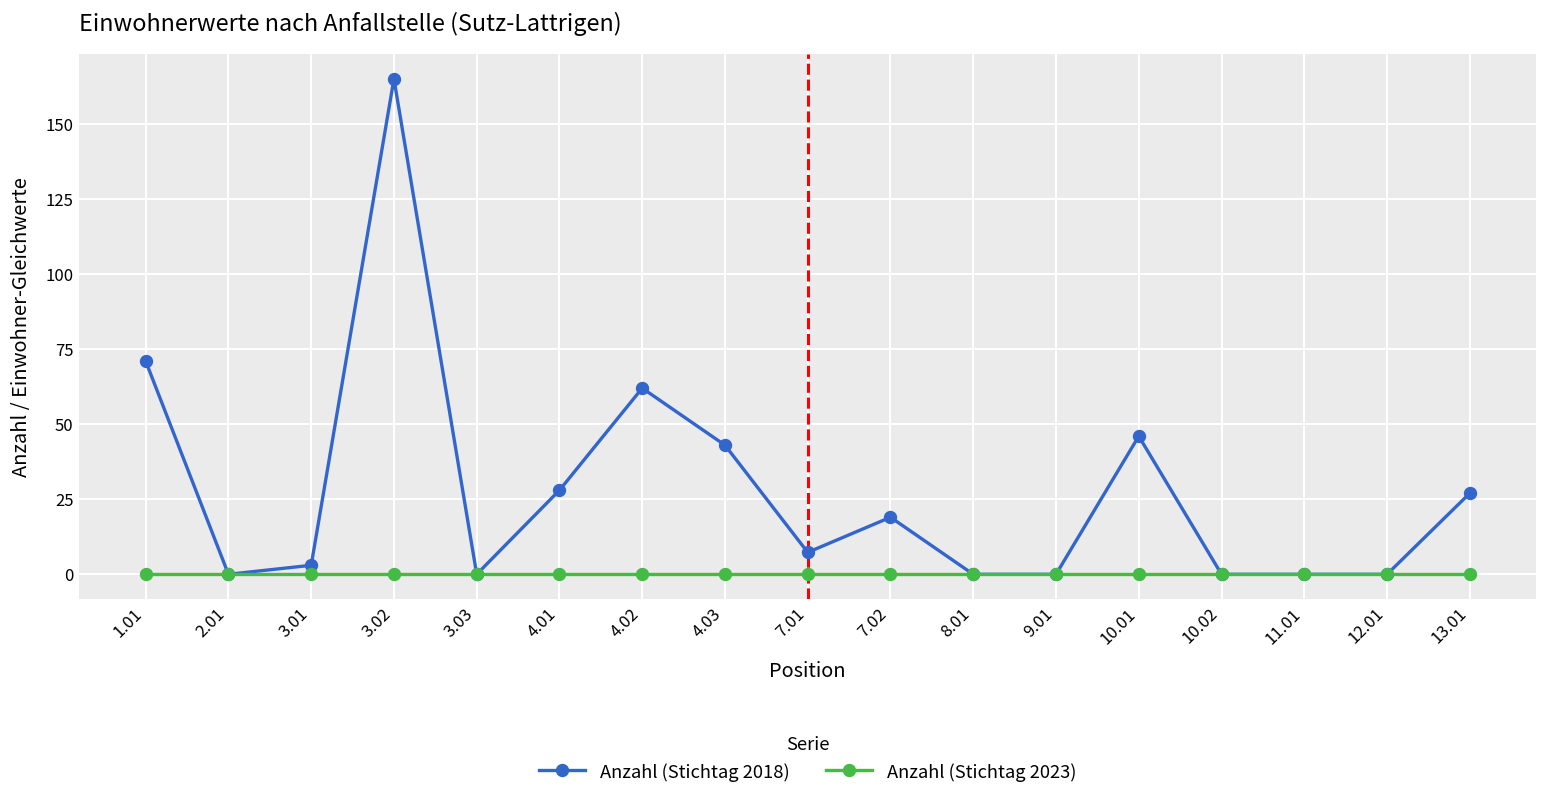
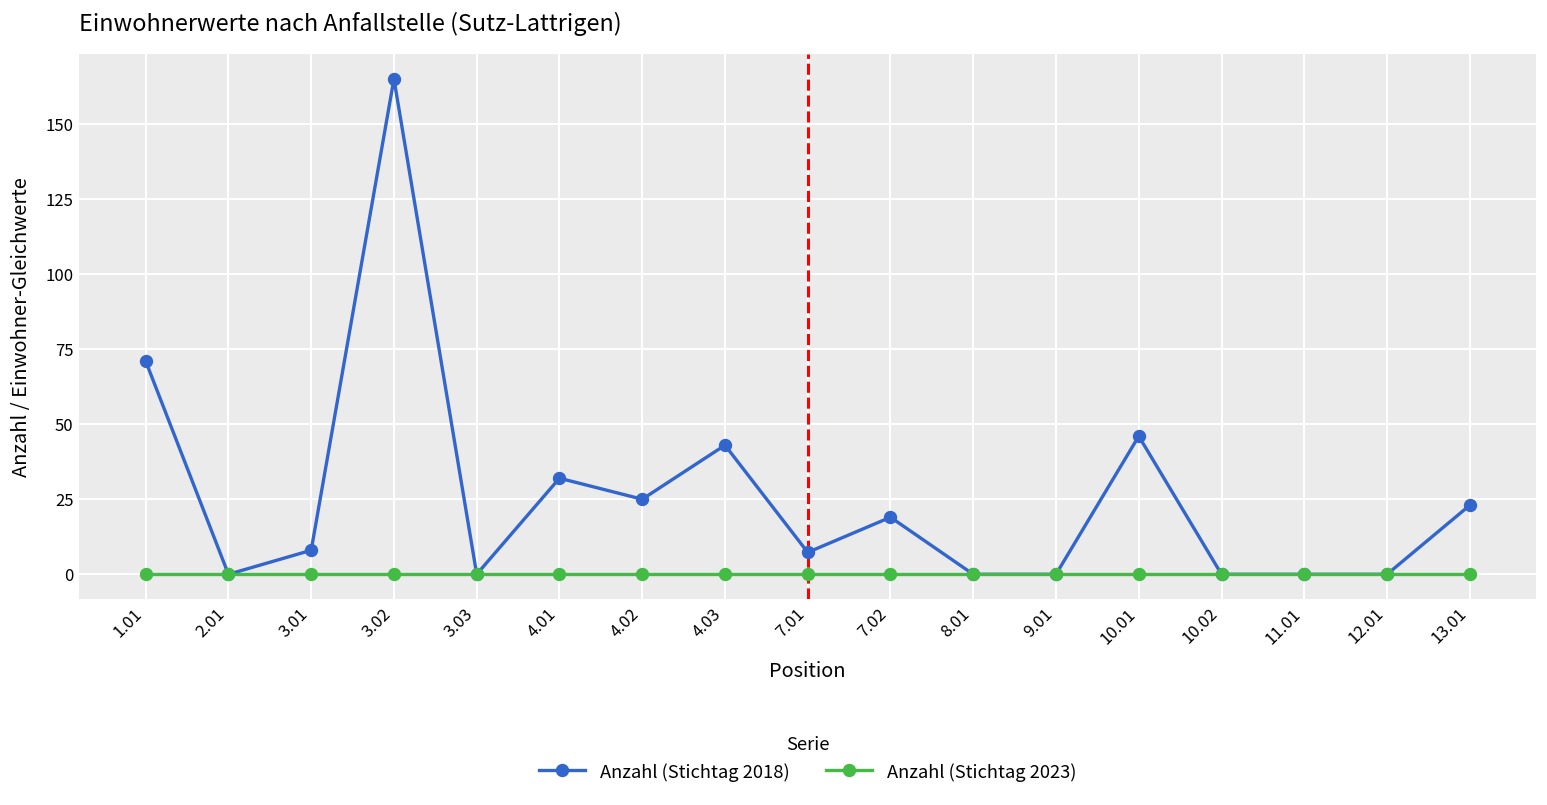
Anzahl (Stichtag 2018), 3.01: 3 -> 8
Anzahl (Stichtag 2018), 4.01: 28 -> 32
Anzahl (Stichtag 2018), 4.02: 62 -> 25
Anzahl (Stichtag 2018), 13.01: 27 -> 23
